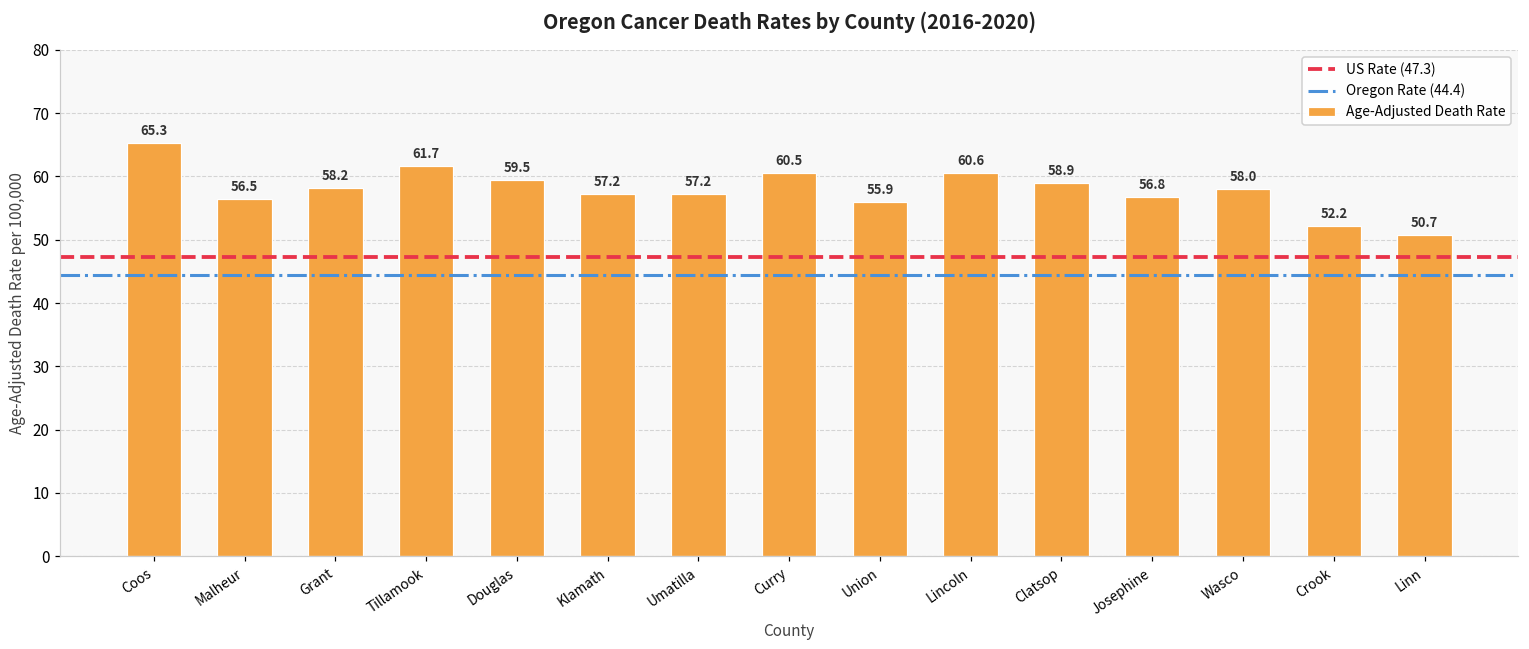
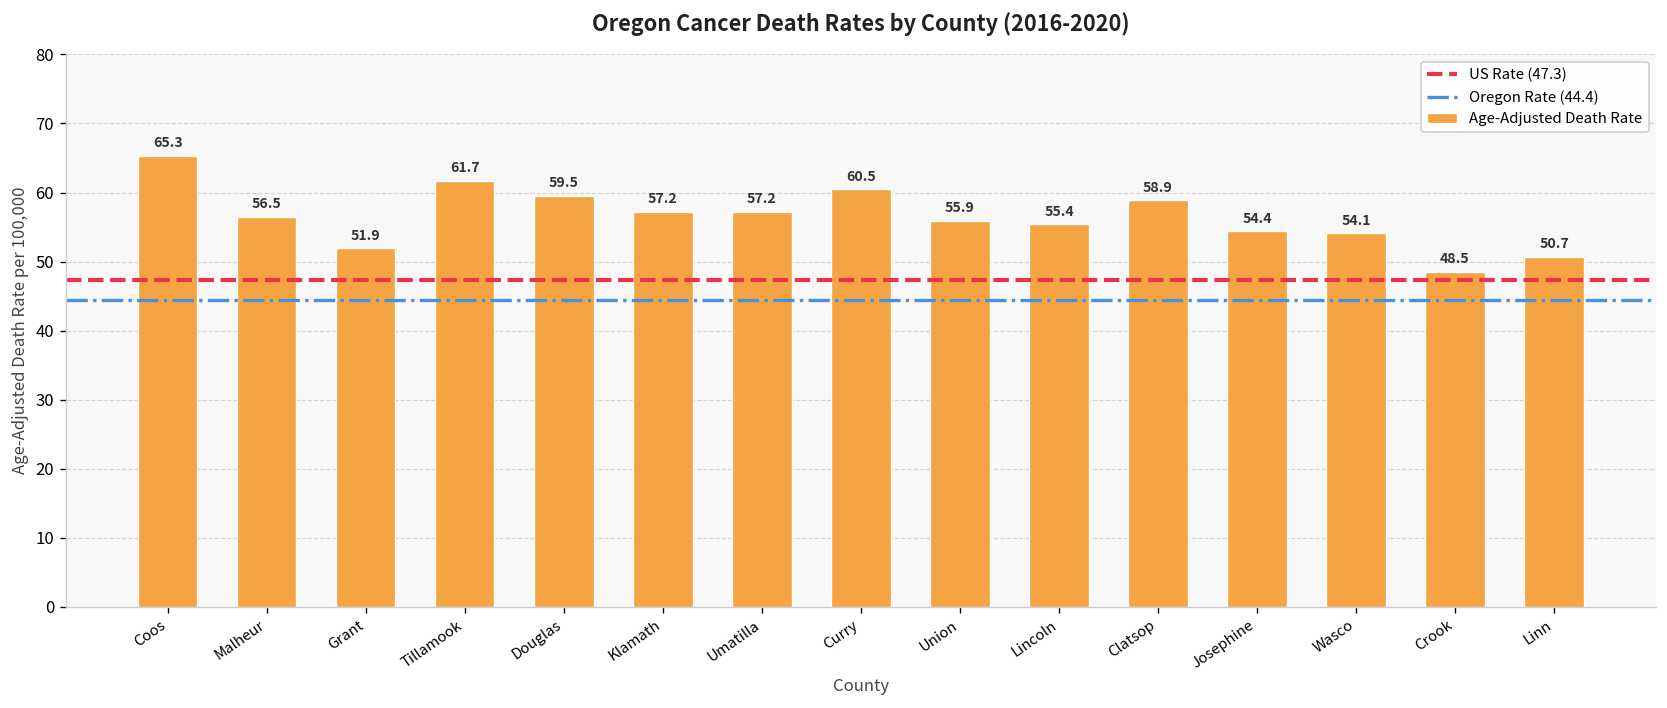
Grant: 58.2 -> 51.9
Lincoln: 60.6 -> 55.4
Josephine: 56.8 -> 54.4
Wasco: 58.0 -> 54.1
Crook: 52.2 -> 48.5
